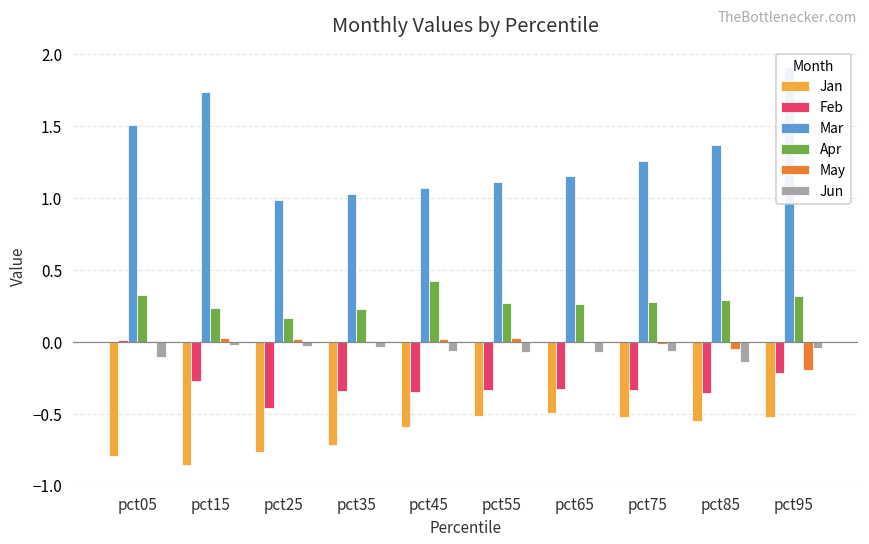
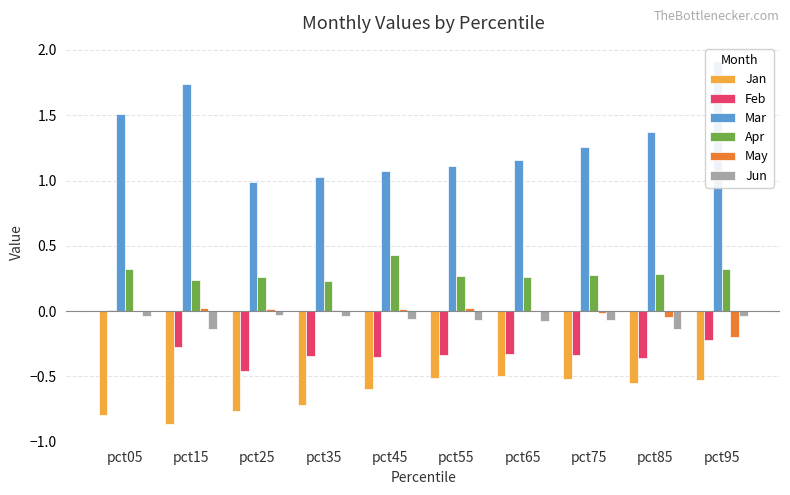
Jun, pct05: -0.10 -> -0.04
Jun, pct15: -0.02 -> -0.14
Apr, pct25: 0.17 -> 0.26
